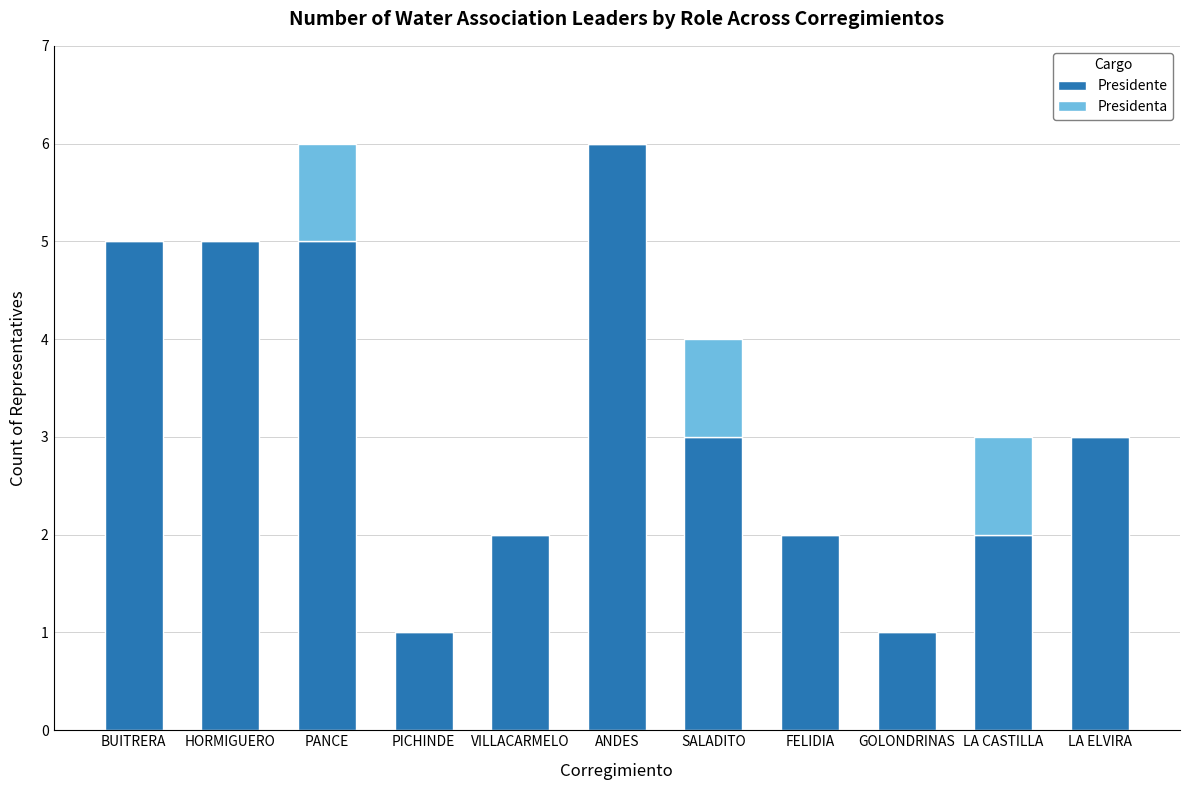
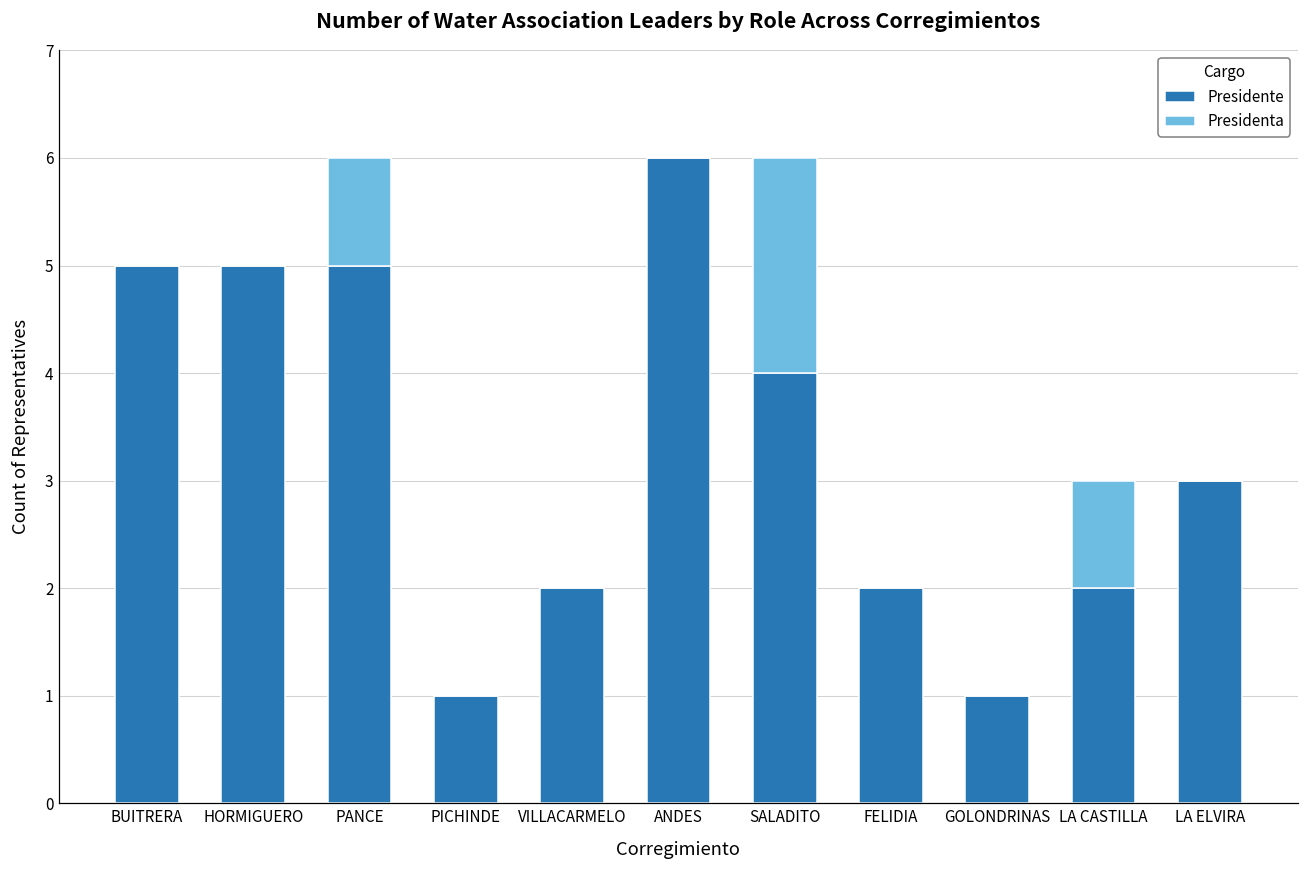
Presidente, SALADITO: 3 -> 4
Presidenta, SALADITO: 1 -> 2
